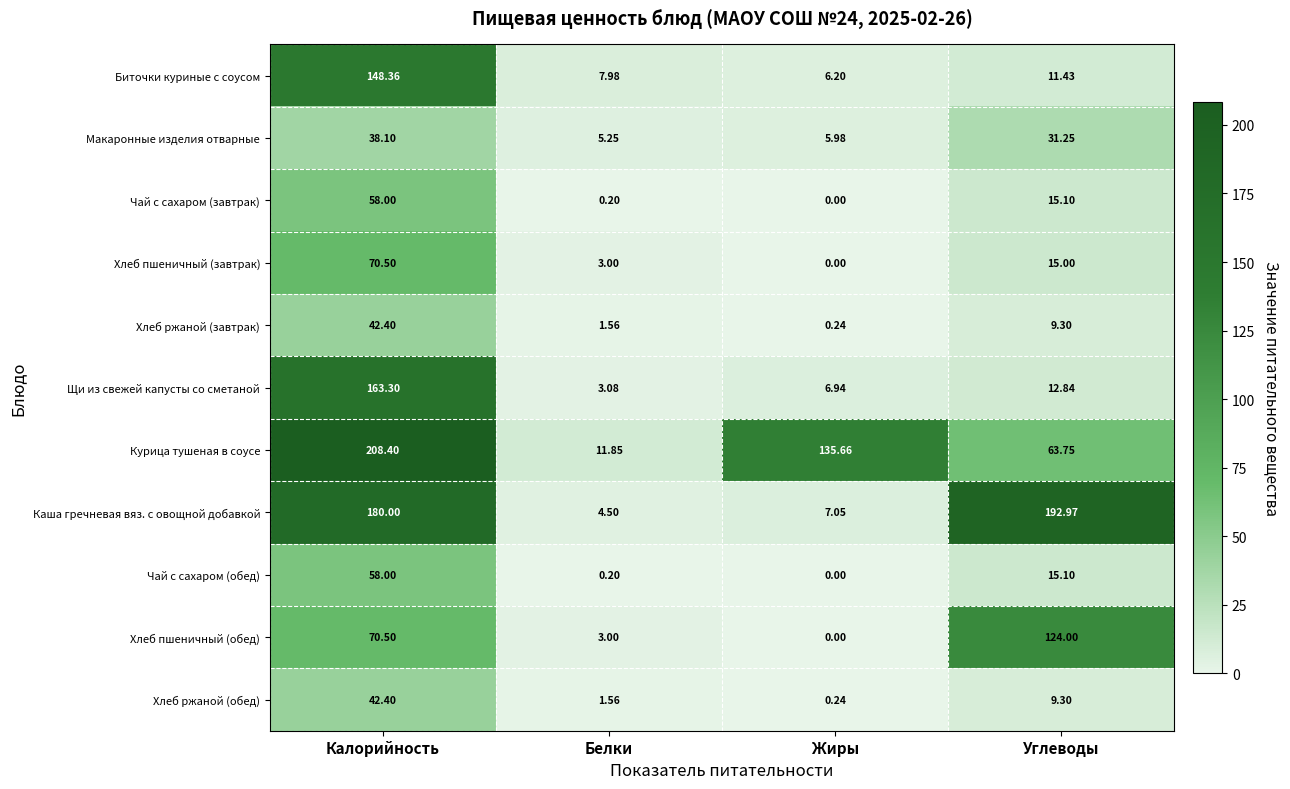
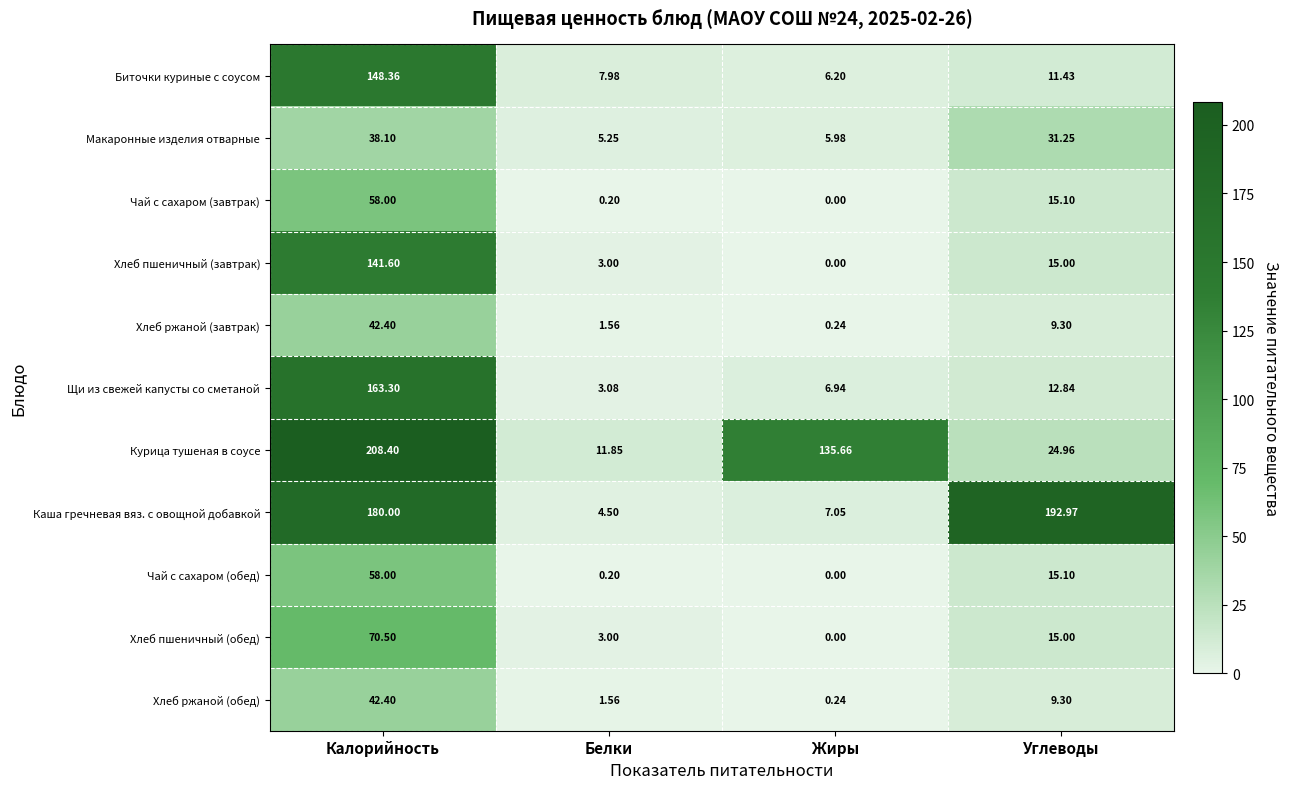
Хлеб пшеничный (завтрак), Калорийность: 70.50 -> 141.60
Курица тушеная в соусе, Углеводы: 63.75 -> 24.96
Хлеб пшеничный (обед), Углеводы: 124.00 -> 15.00
